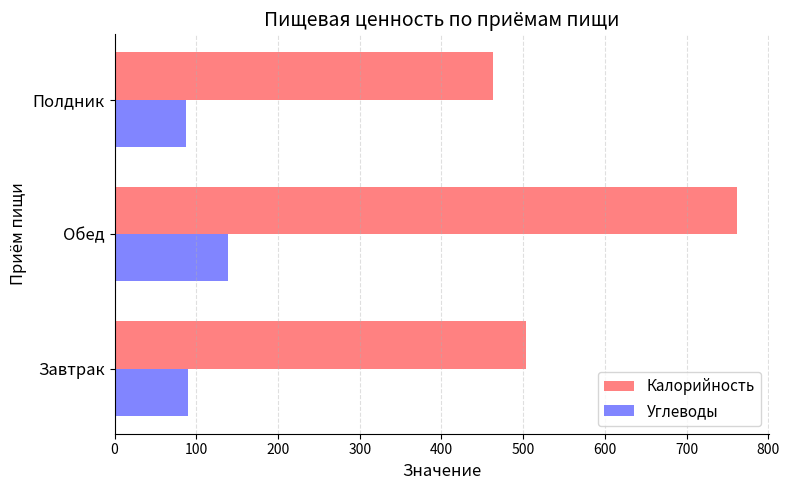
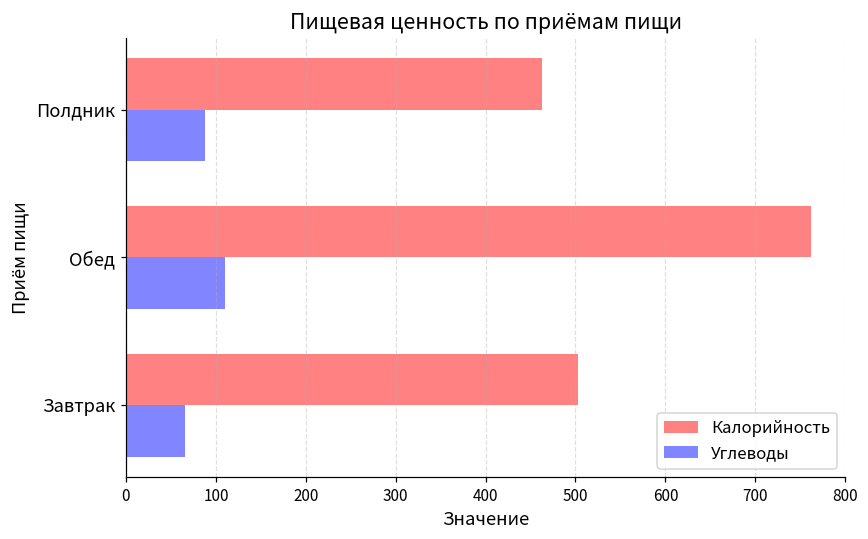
Углеводы, Обед: 140 -> 110
Углеводы, Завтрак: 90 -> 70
